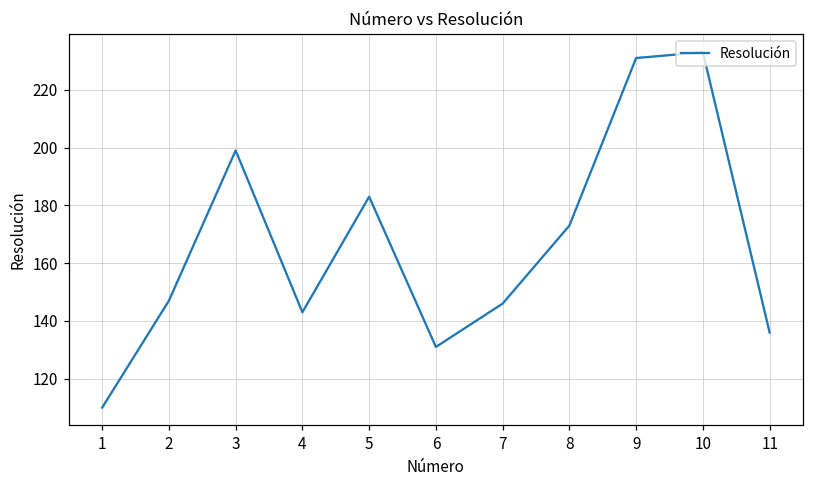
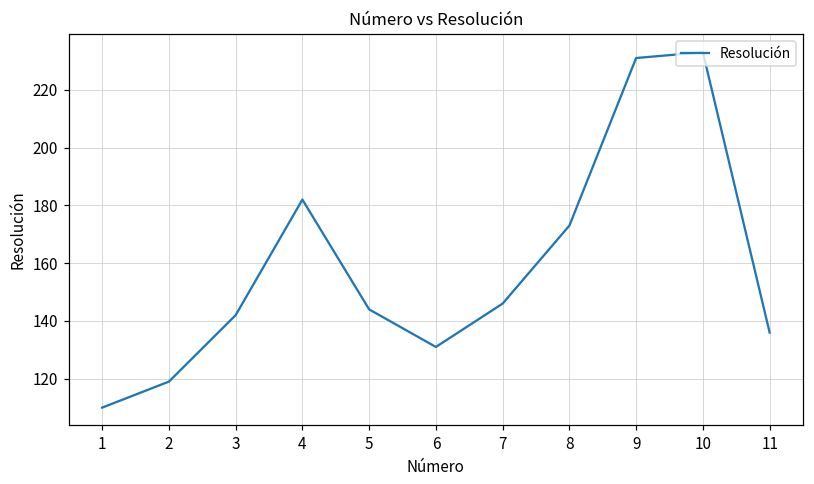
2: 147 -> 119
3: 199 -> 142
4: 143 -> 182
5: 183 -> 144
